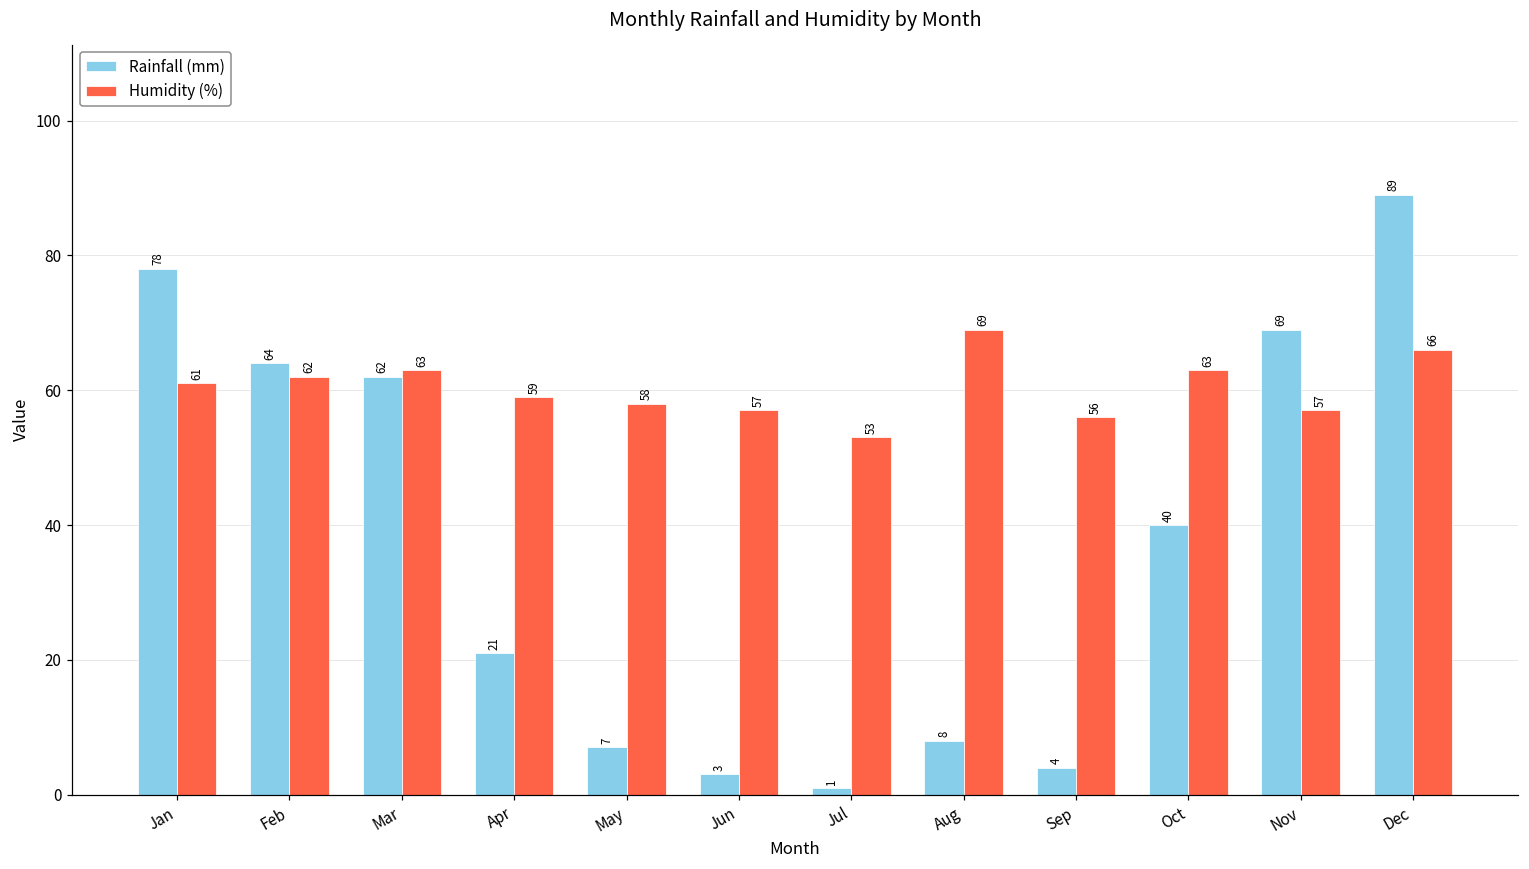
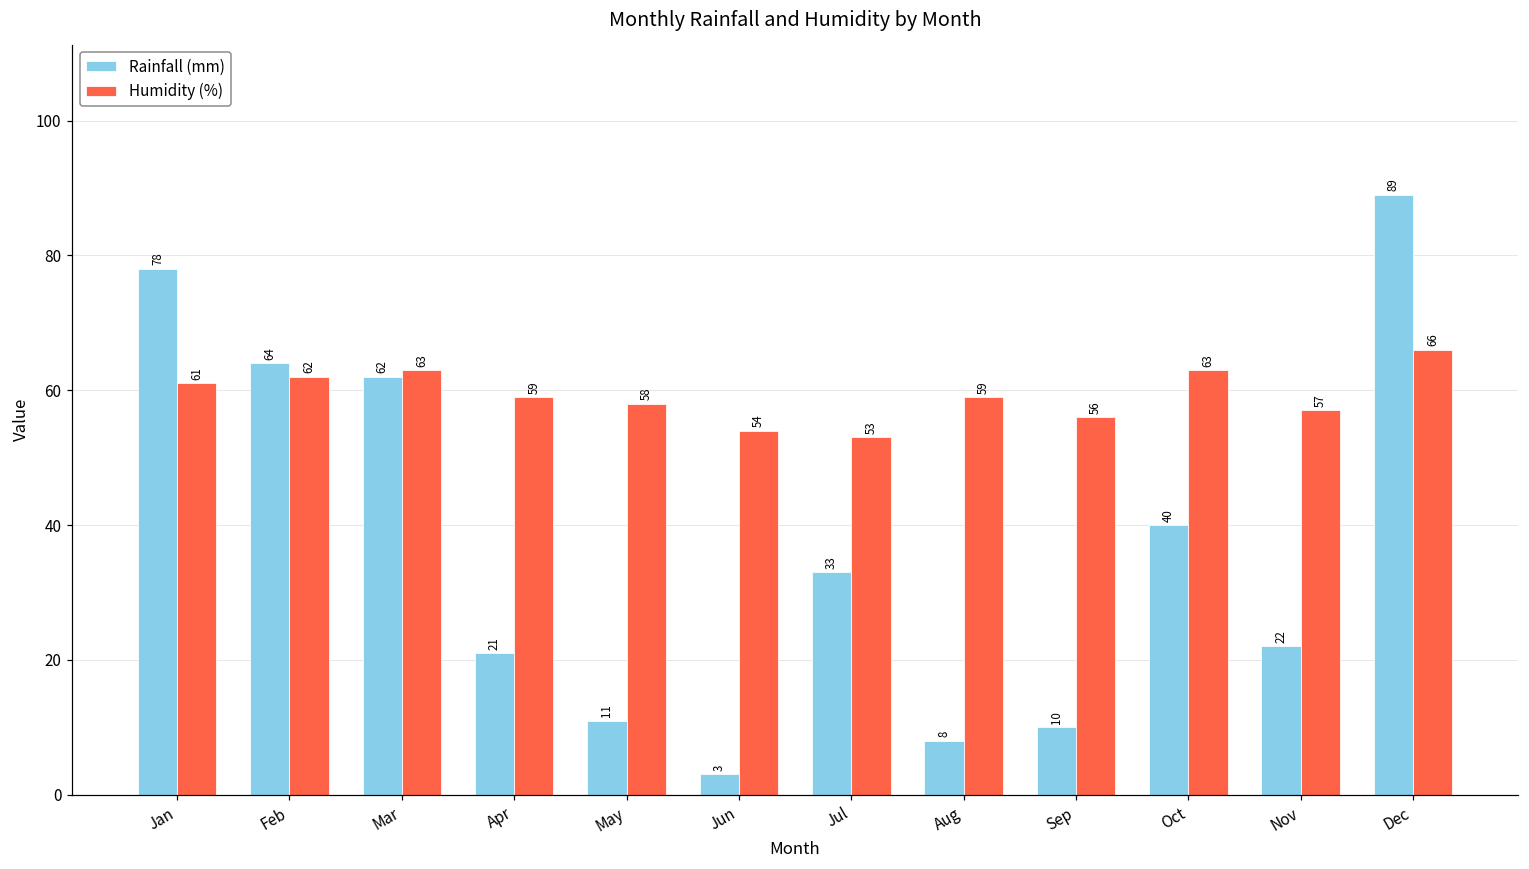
Rainfall (mm), May: 7 -> 11
Humidity (%), Jun: 57 -> 54
Rainfall (mm), Jul: 1 -> 33
Humidity (%), Aug: 69 -> 59
Rainfall (mm), Sep: 4 -> 10
Rainfall (mm), Nov: 69 -> 22
